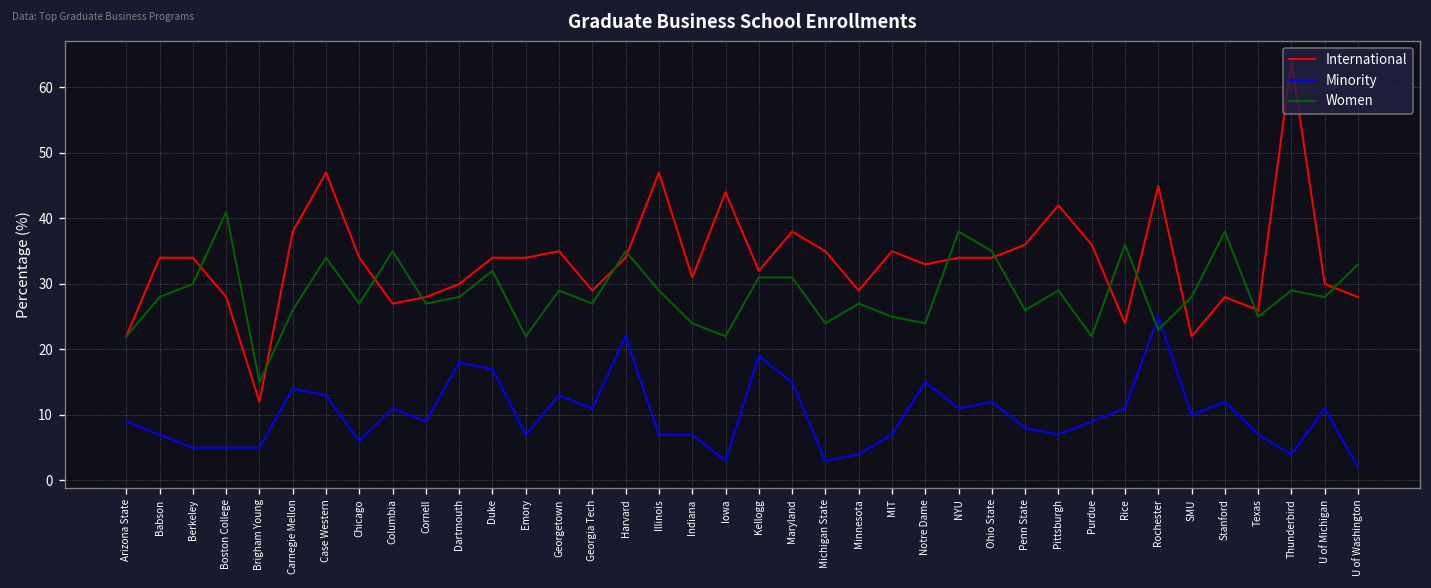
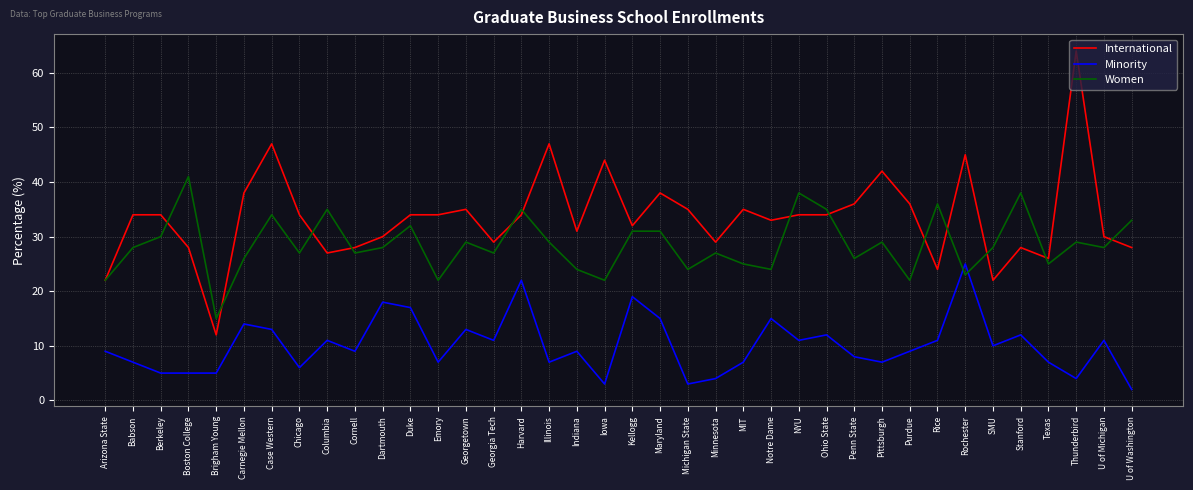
Minority, Indiana: 7 -> 9
